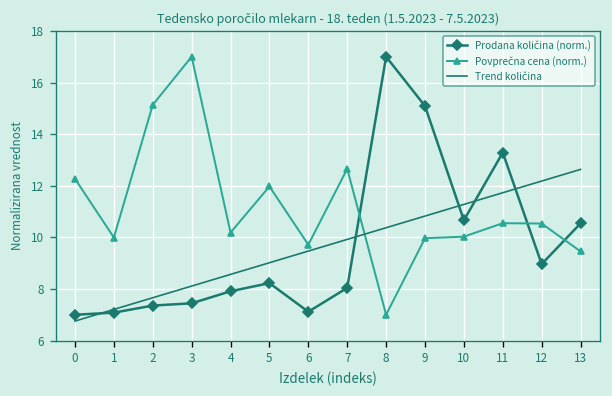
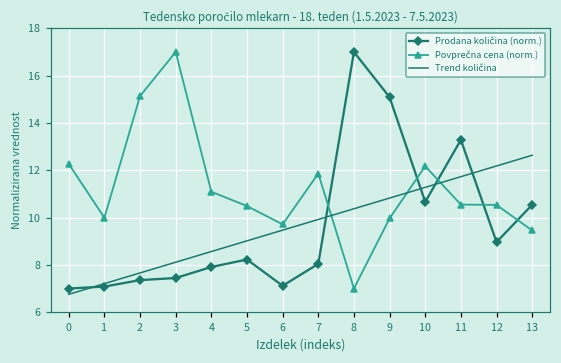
Povprečna cena (norm.), 4: 10.2 -> 11.1
Povprečna cena (norm.), 5: 12.0 -> 10.5
Povprečna cena (norm.), 7: 12.7 -> 11.9
Povprečna cena (norm.), 10: 10.0 -> 12.2
